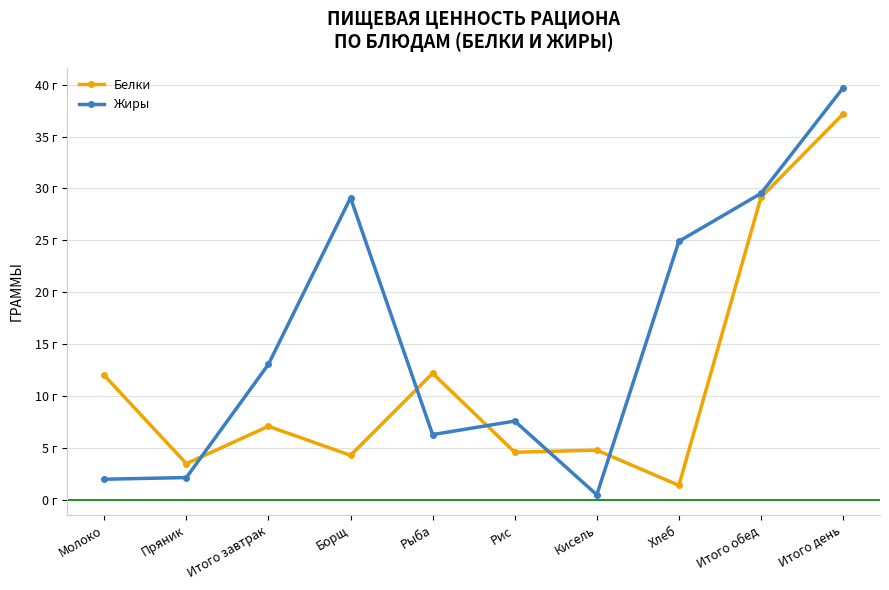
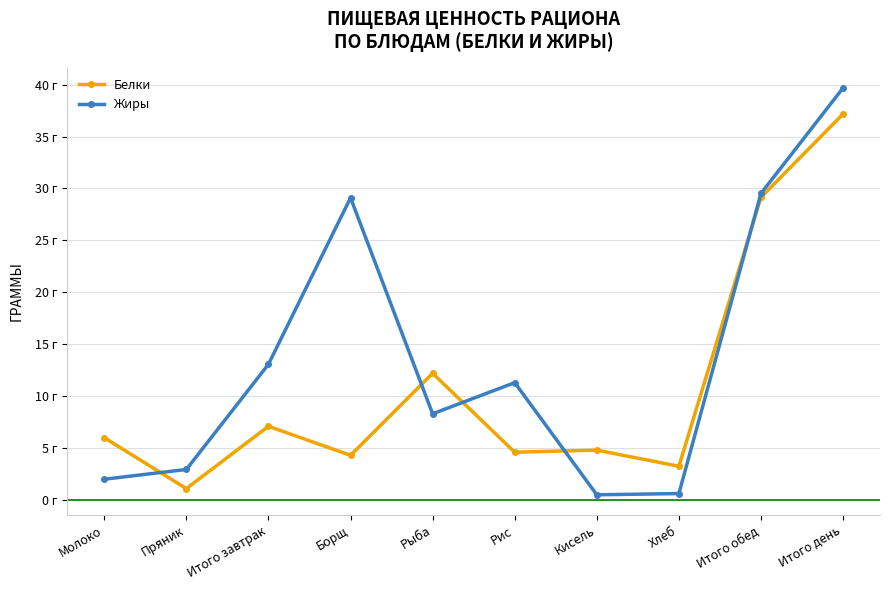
Белки, Молоко: 12 г -> 6 г
Белки, Пряник: 3.5 г -> 1.1 г
Жиры, Пряник: 2.2 г -> 2.9 г
Жиры, Рыба: 6.3 г -> 8.3 г
Жиры, Рис: 7.6 г -> 11.3 г
Белки, Хлеб: 1.4 г -> 3.3 г
Жиры, Хлеб: 24.9 г -> 0.6 г
